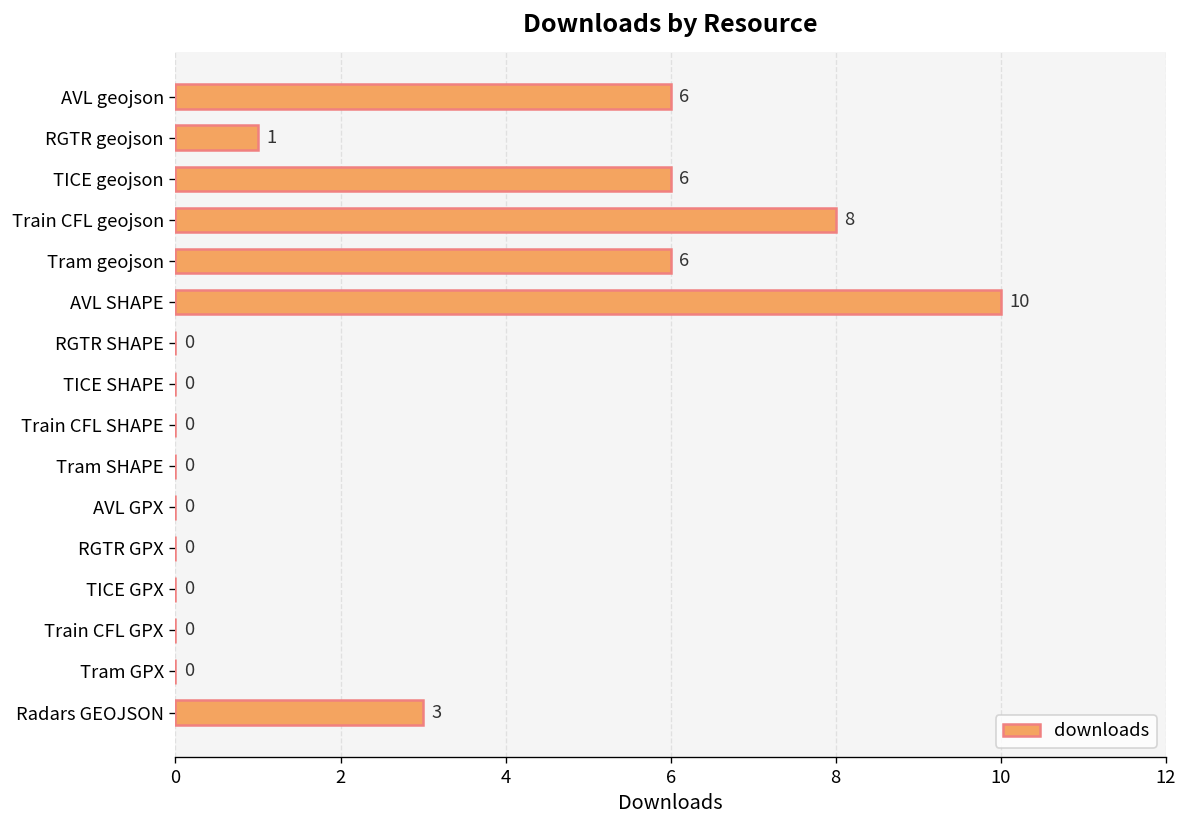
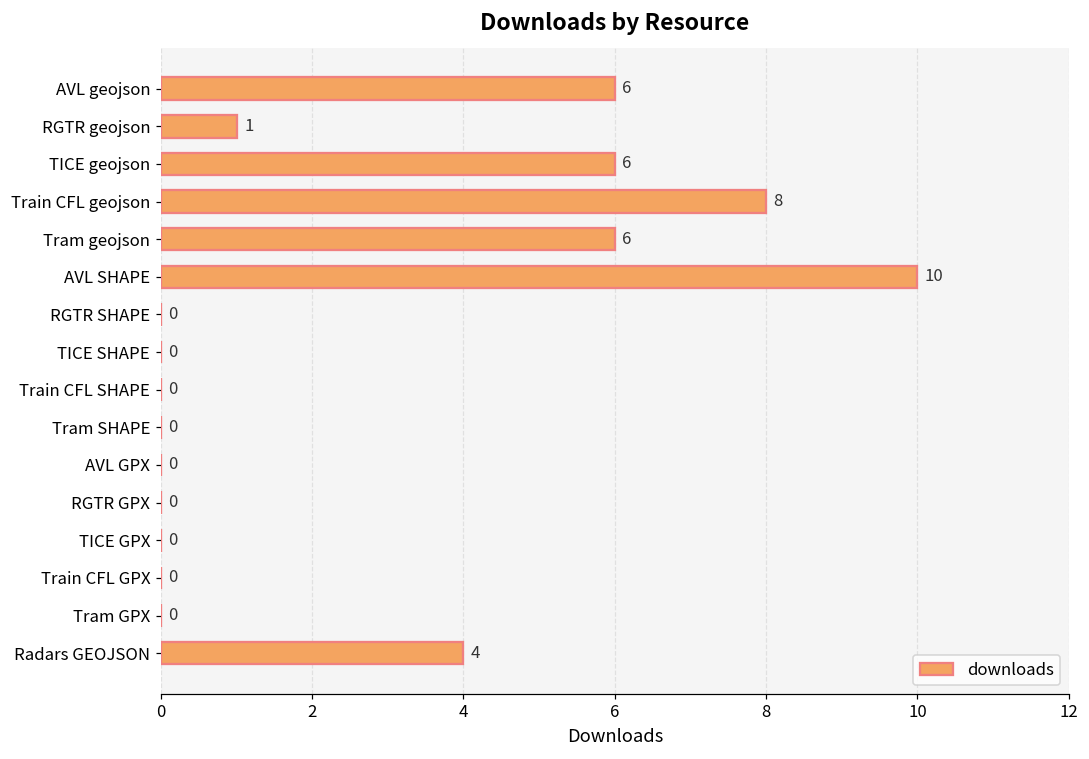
Radars GEOJSON: 3 -> 4
